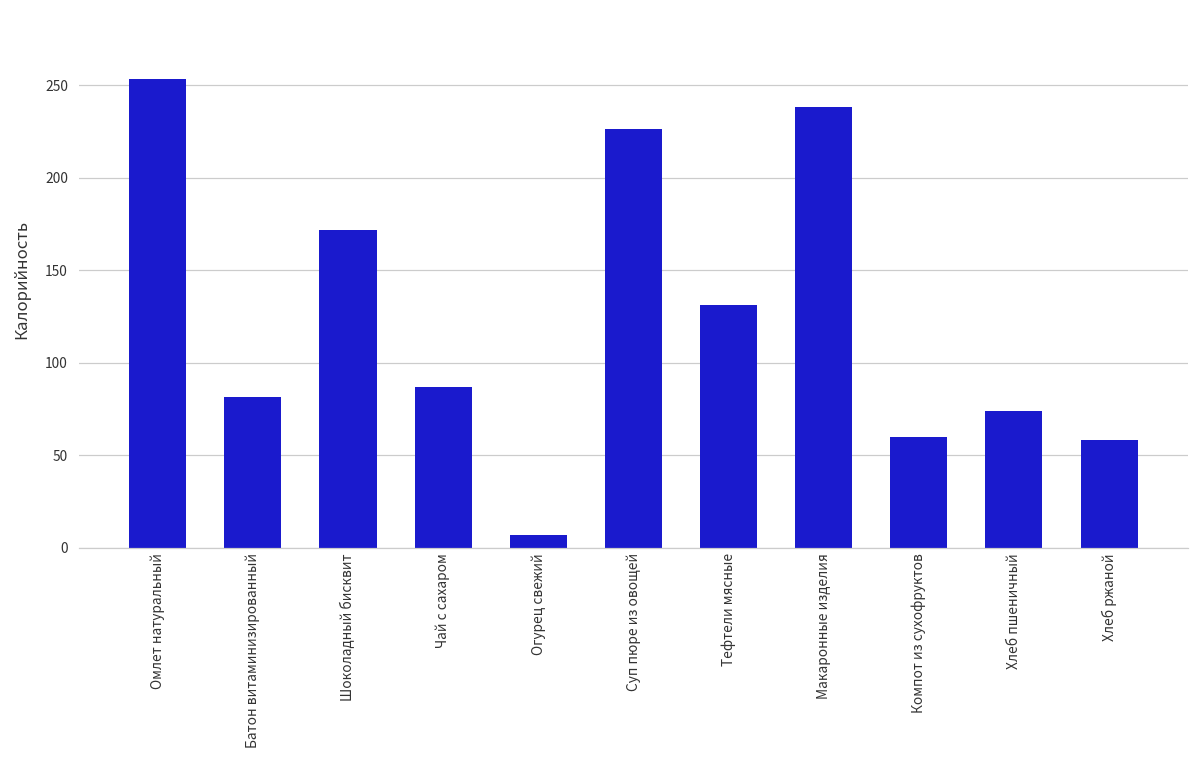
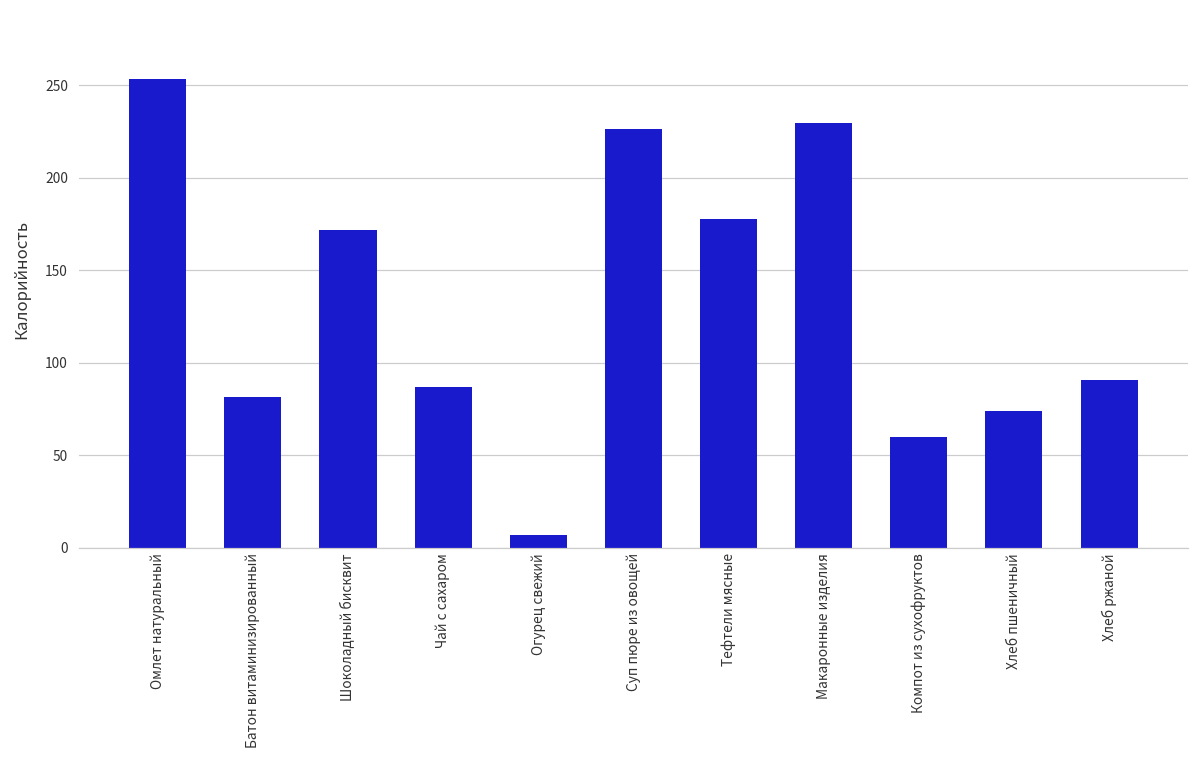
Тефтели мясные: 131 -> 178
Макаронные изделия: 238 -> 229
Хлеб ржаной: 58 -> 90
